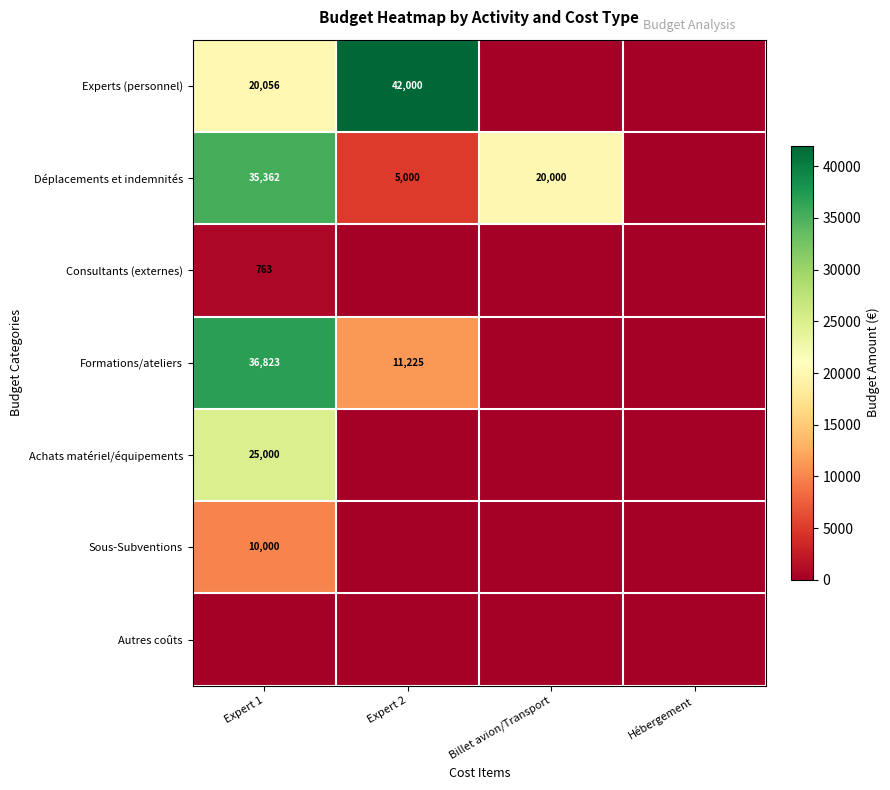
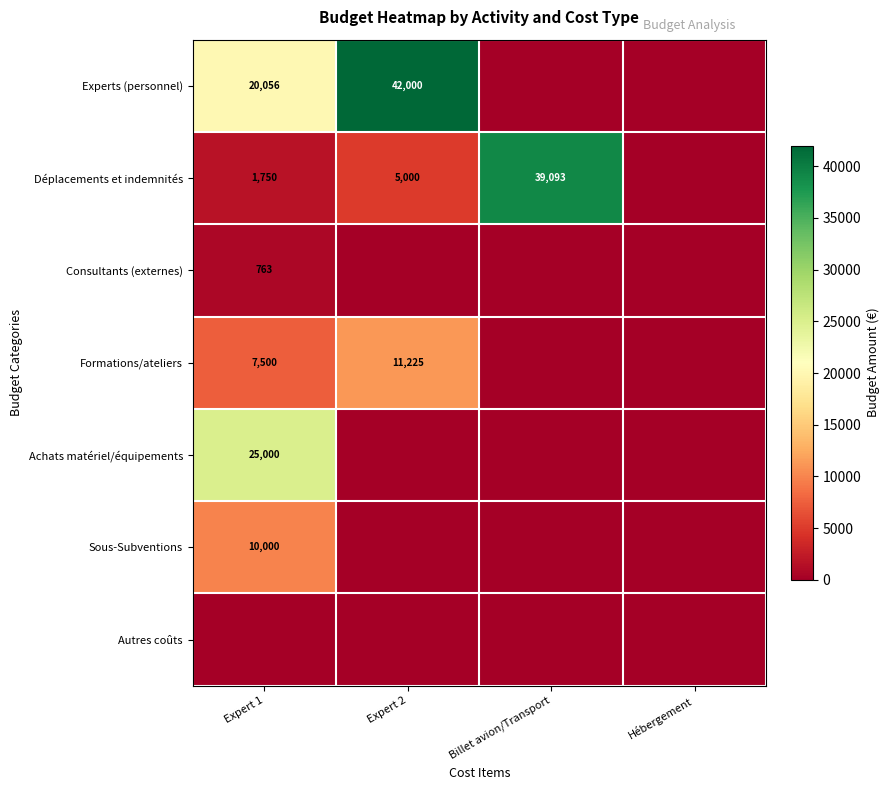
Déplacements et indemnités, Expert 1: 35,362 -> 1,750
Déplacements et indemnités, Billet avion/Transport: 20,000 -> 39,093
Formations/ateliers, Expert 1: 36,823 -> 7,500
